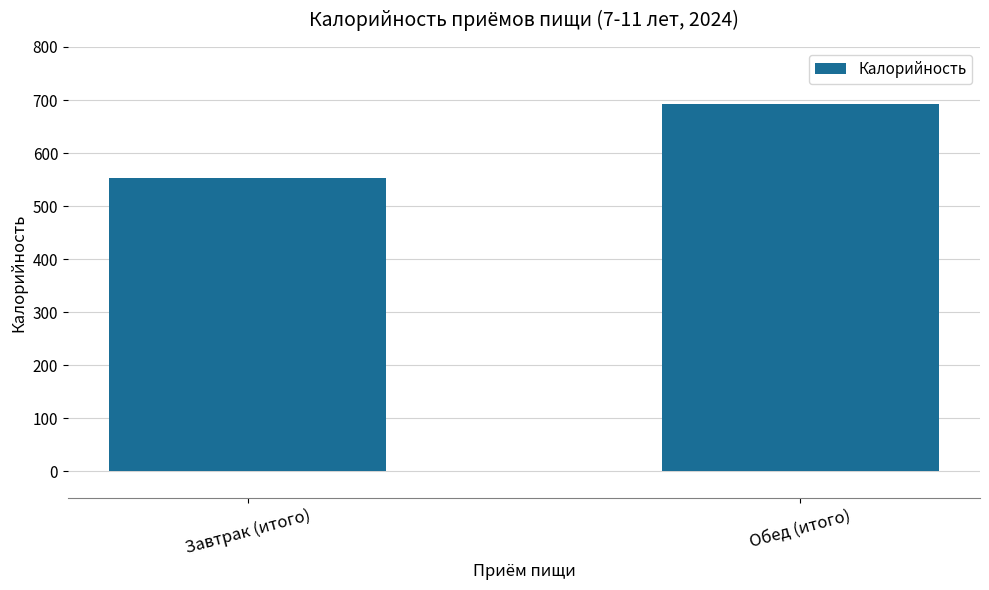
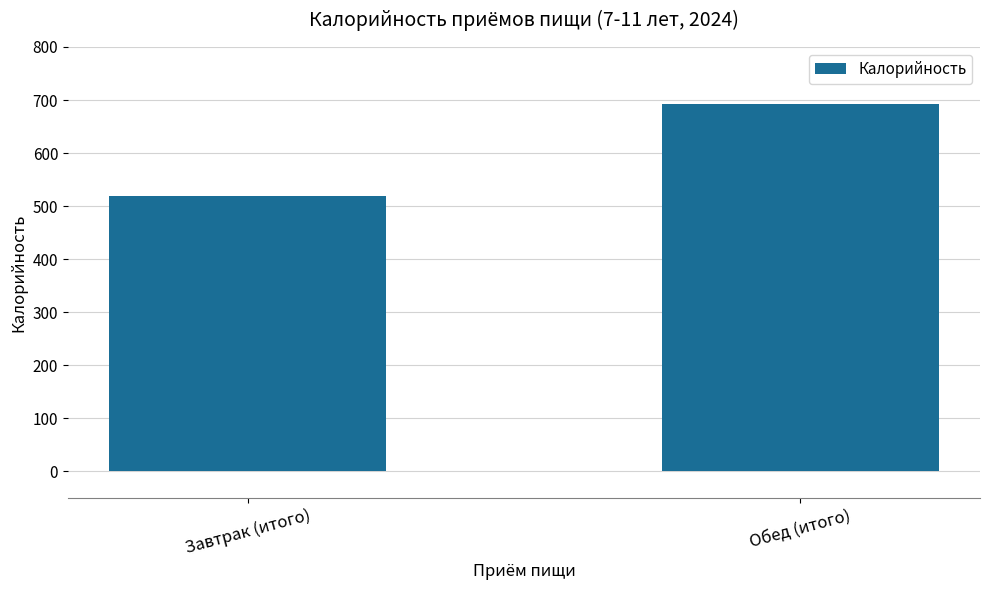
Завтрак (итого): 550 -> 520
